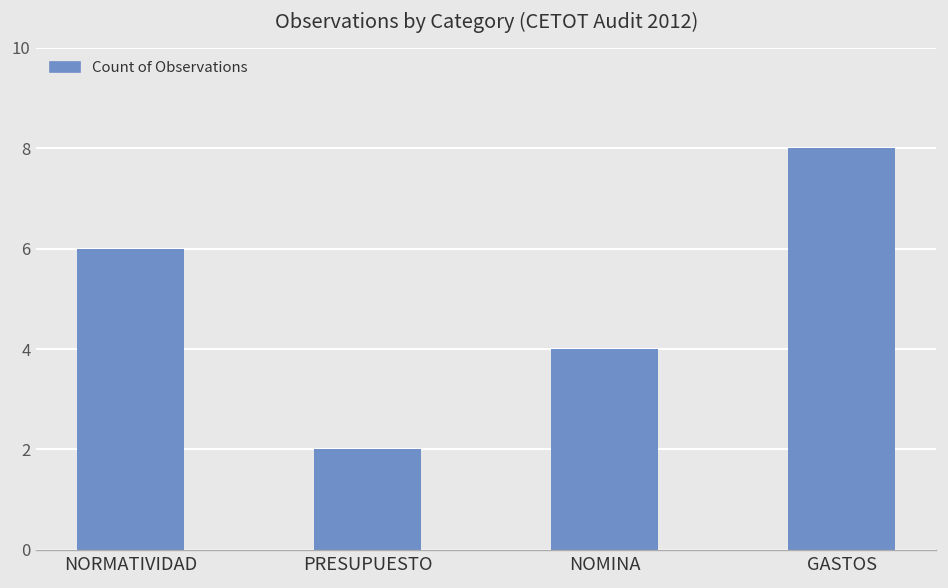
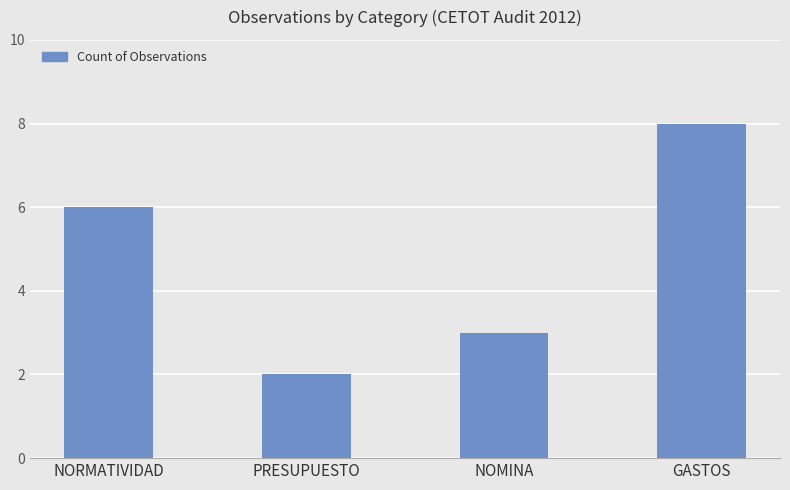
NOMINA: 4 -> 3
